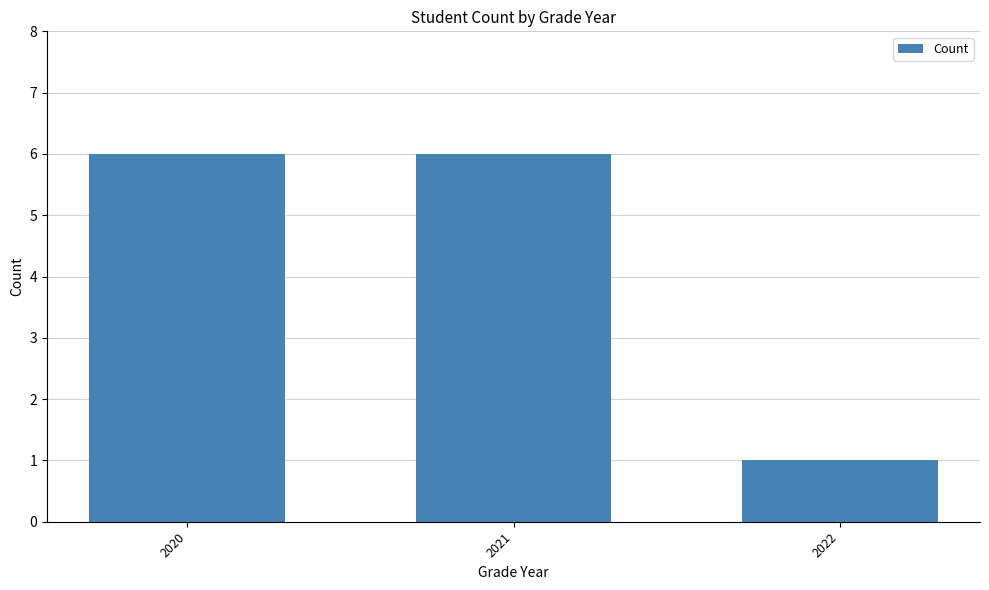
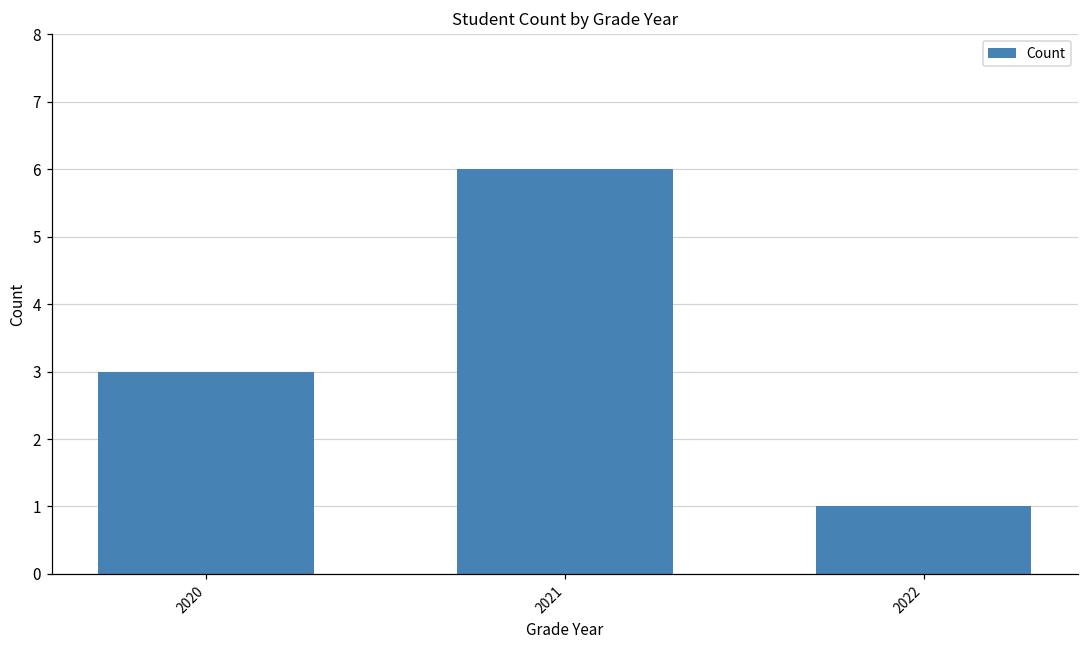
2020: 6 -> 3
